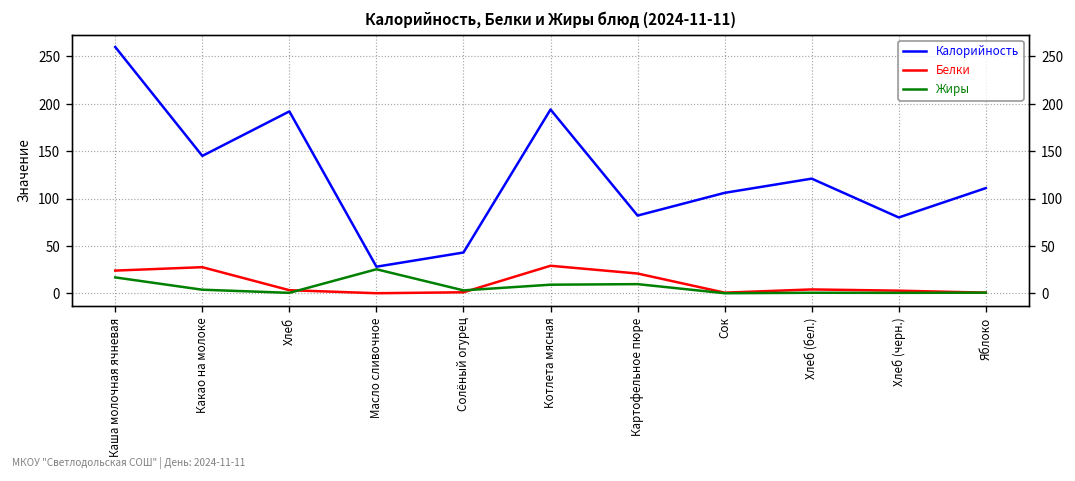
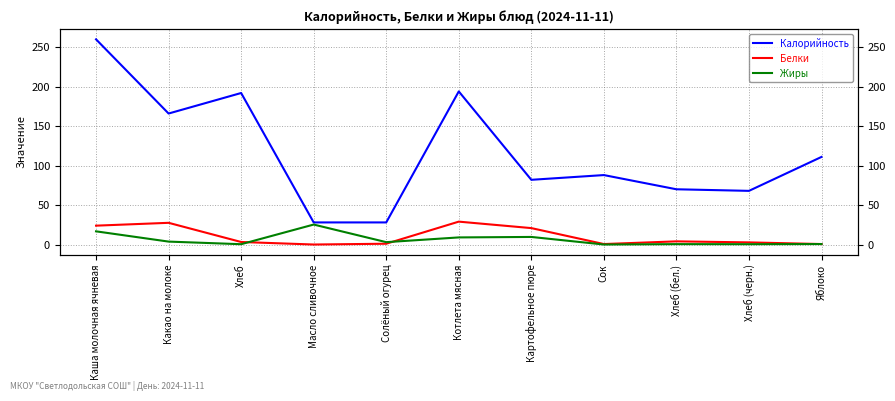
Калорийность, Какао на молоке: 150 -> 170
Калорийность, Солёный огурец: 40 -> 30
Калорийность, Сок: 110 -> 90
Калорийность, Хлеб (бел.): 120 -> 70
Калорийность, Хлеб (черн.): 80 -> 70
